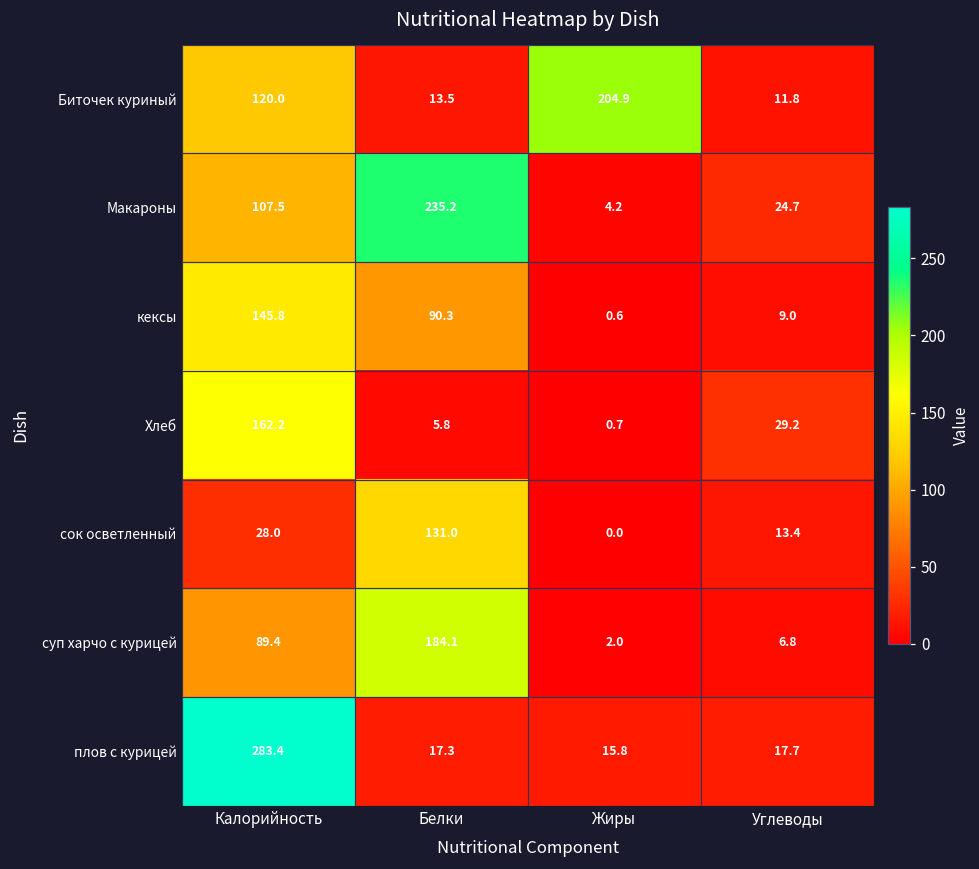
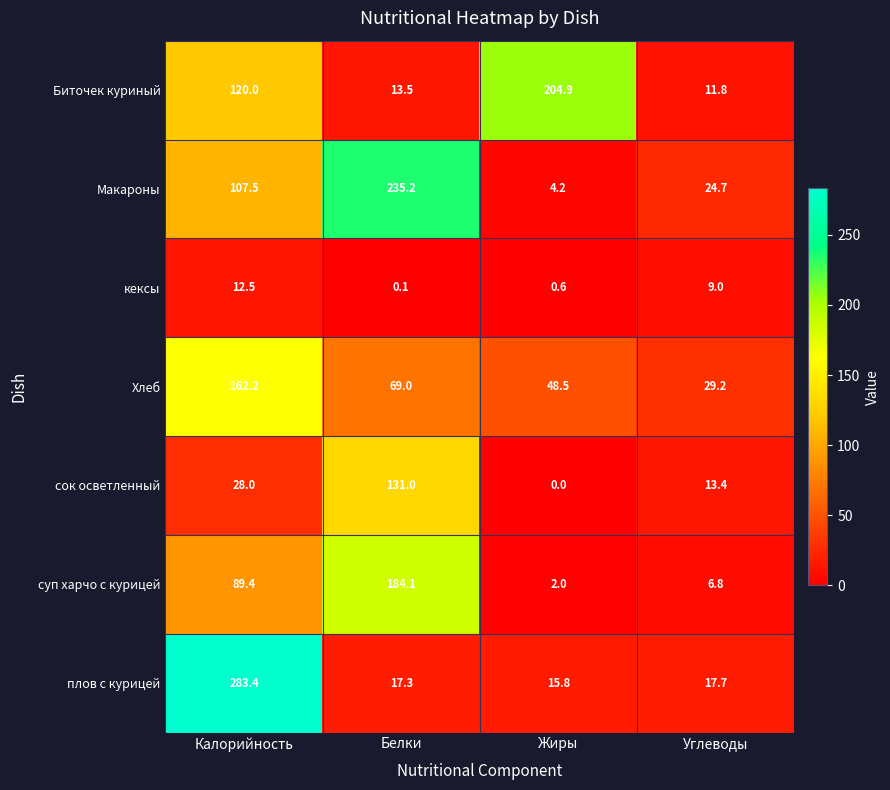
кексы, Калорийность: 145.8 -> 12.5
кексы, Белки: 90.3 -> 0.1
Хлеб, Белки: 5.8 -> 69.0
Хлеб, Жиры: 0.7 -> 48.5
